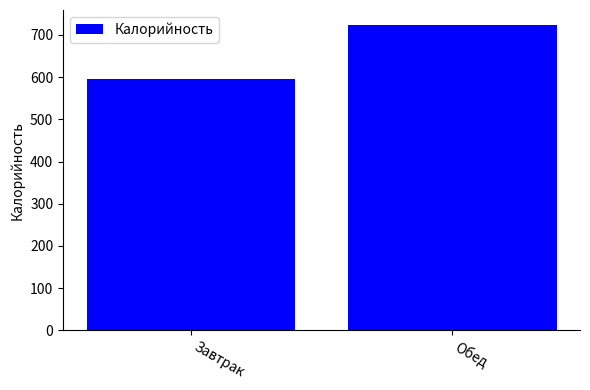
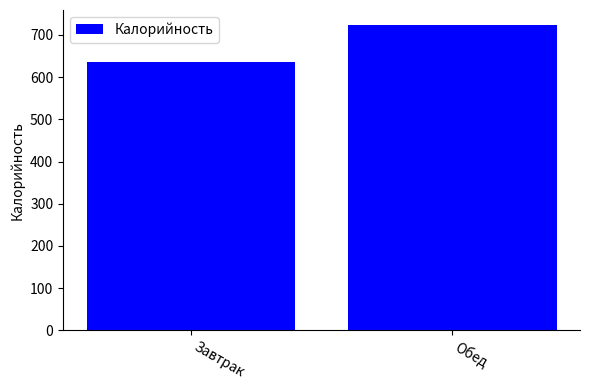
Завтрак: 600 -> 640
